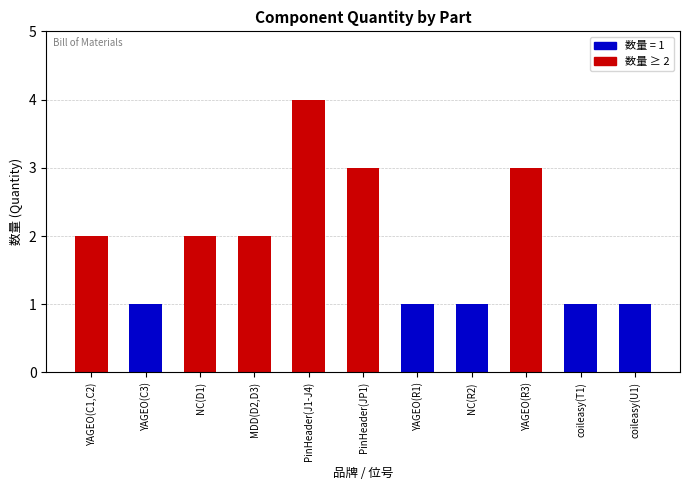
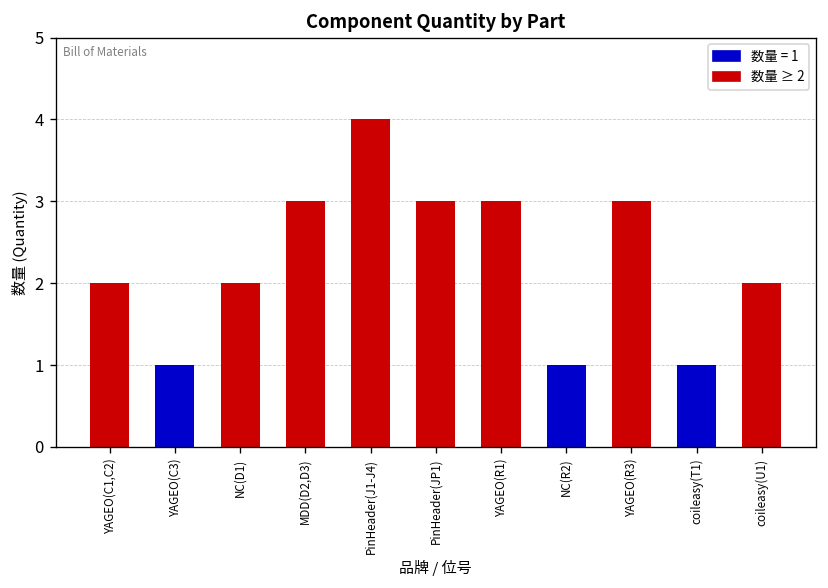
MDD(D2,D3): 2 -> 3
YAGEO(R1): 1 -> 3
coileasy(U1): 1 -> 2
